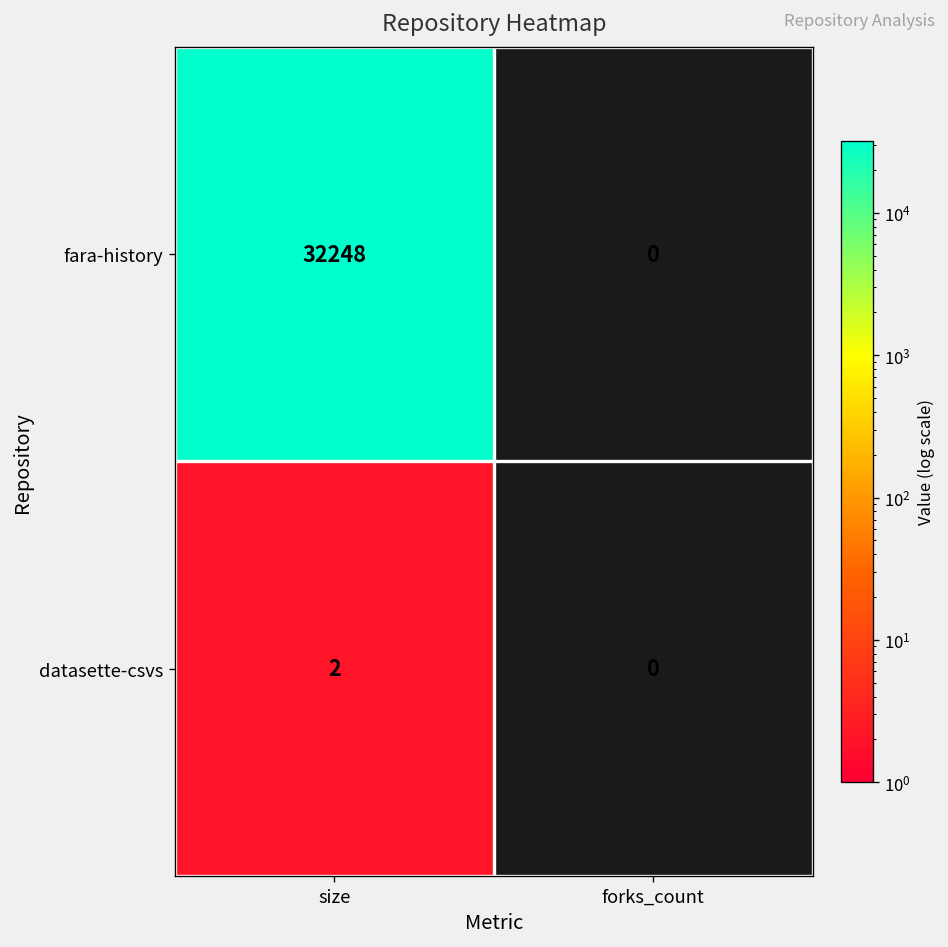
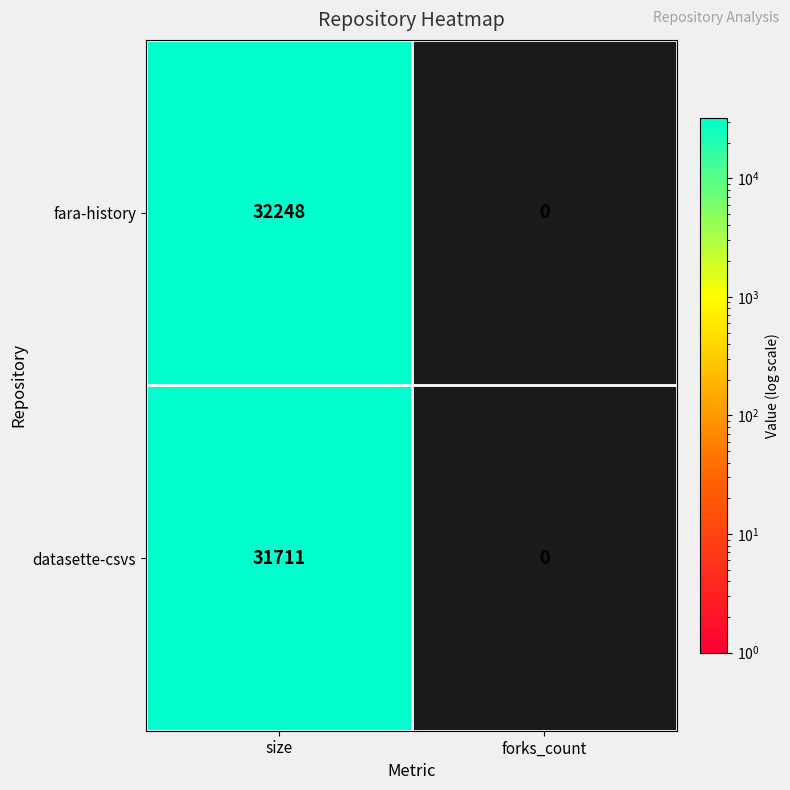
datasette-csvs, size: 2 -> 31711
